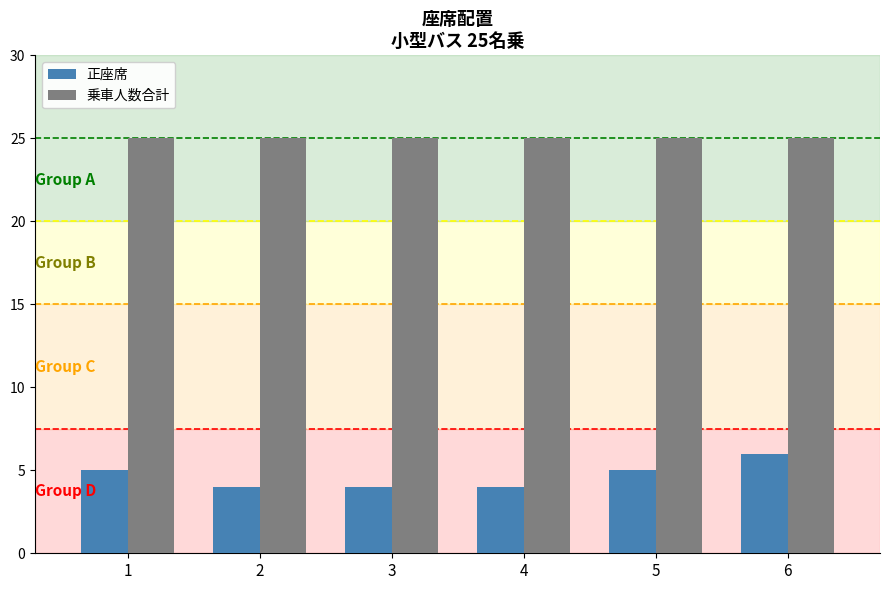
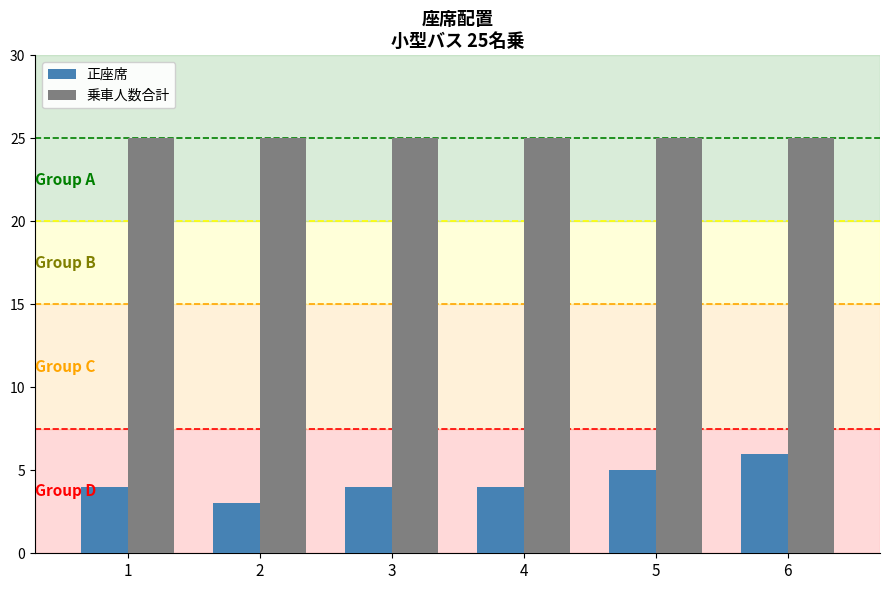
正座席, 1: 5 -> 4
正座席, 2: 4 -> 3
